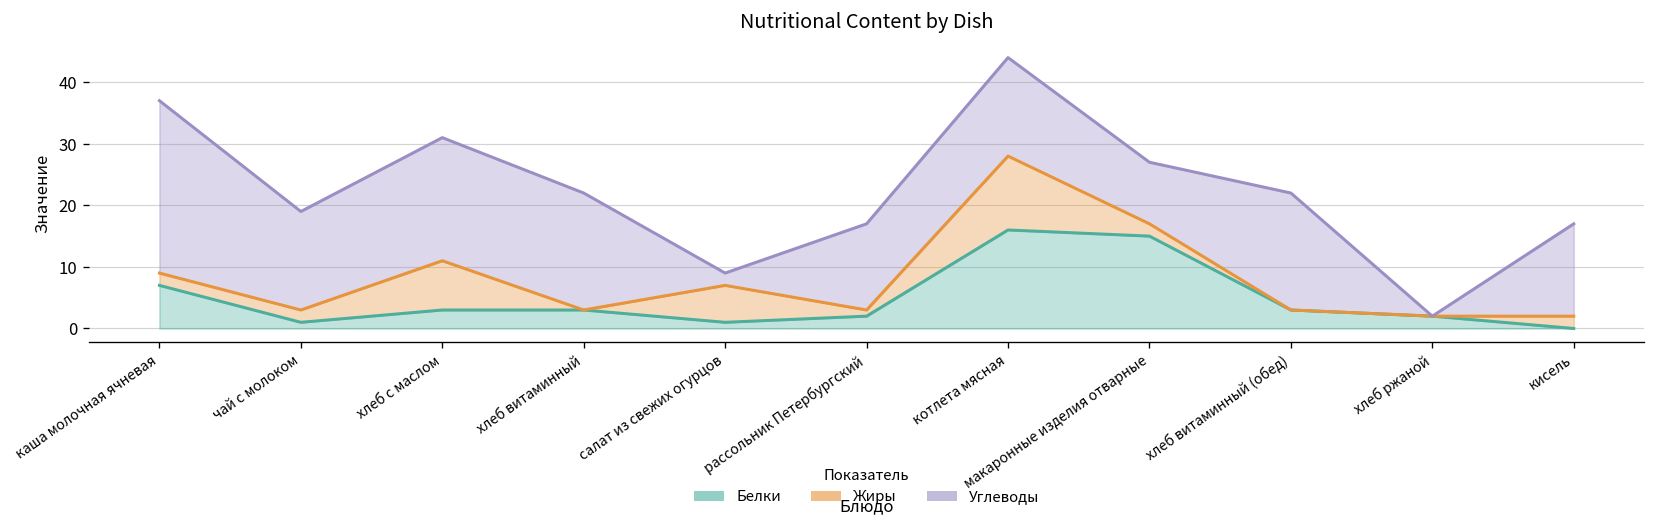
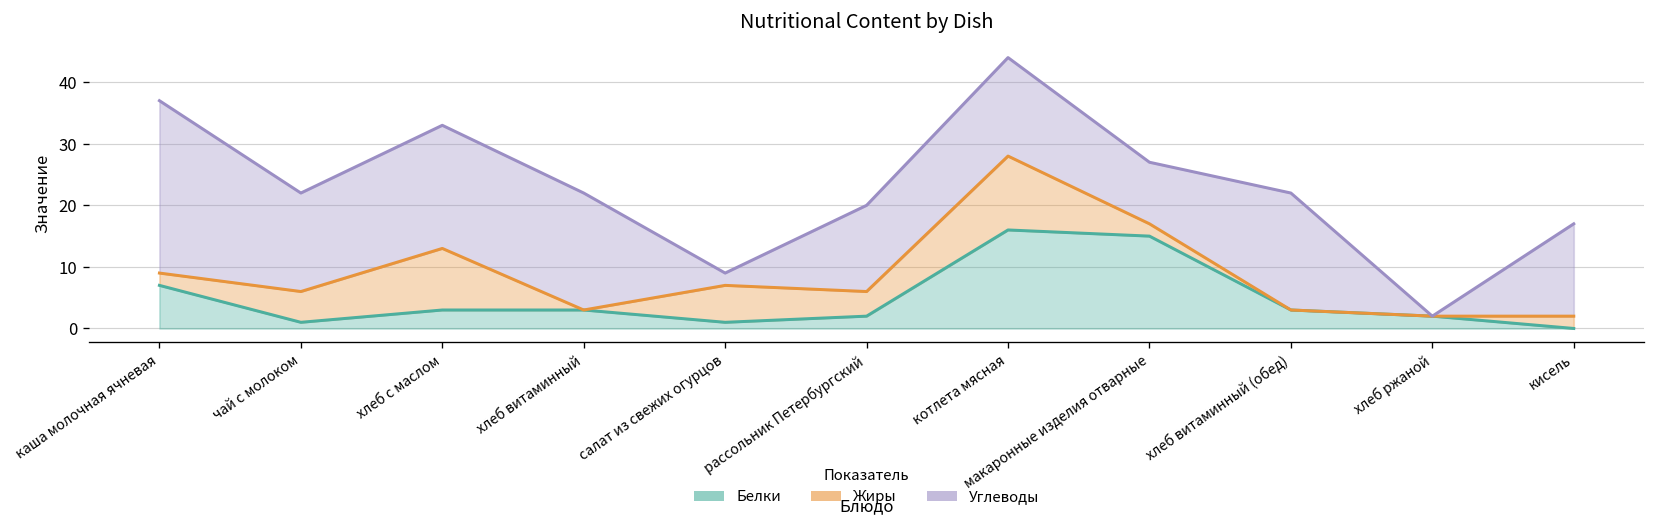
Жиры, чай с молоком: 2 -> 5
Жиры, хлеб с маслом: 8 -> 10
Жиры, рассольник Петербургский: 1 -> 4
